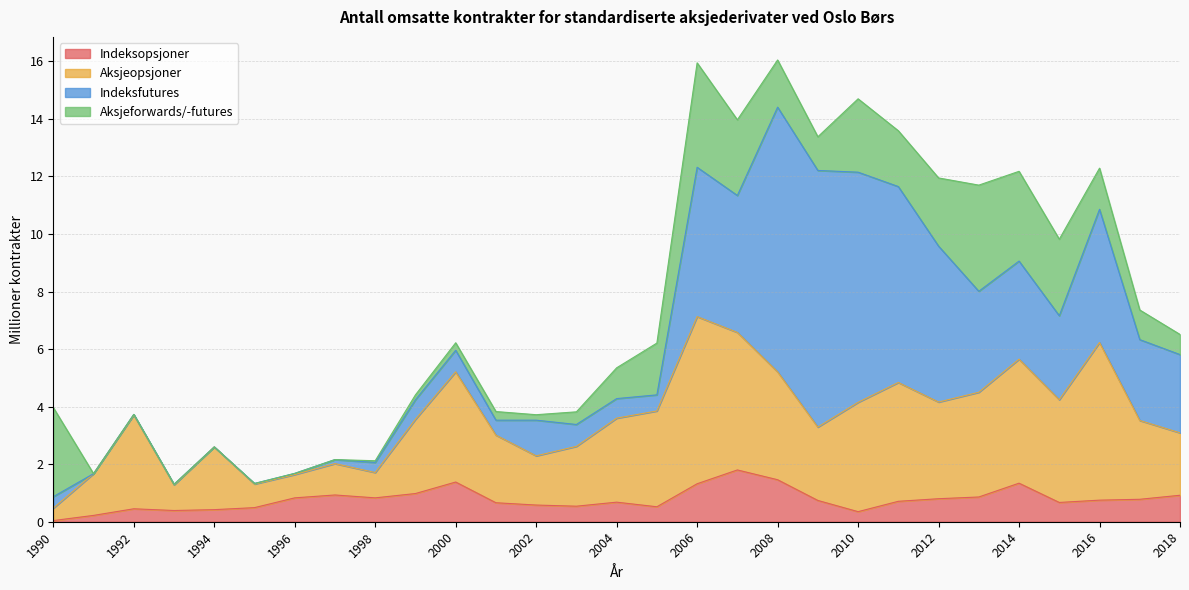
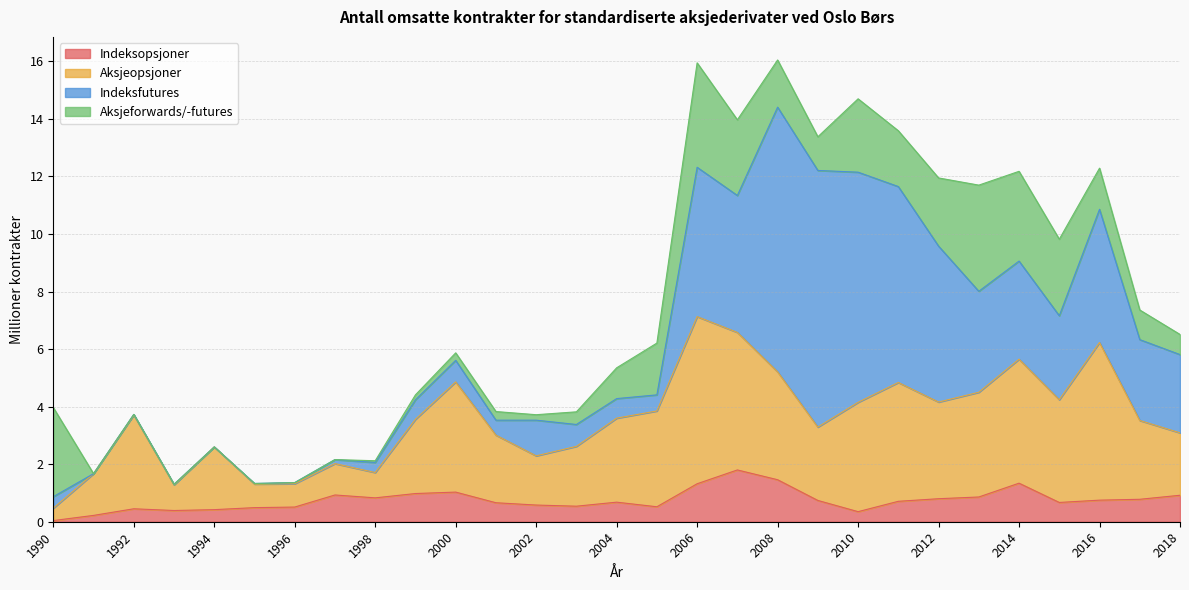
Indeksopsjoner, 1996: 0.8 -> 0.5
Indeksopsjoner, 2000: 1.4 -> 1.0
